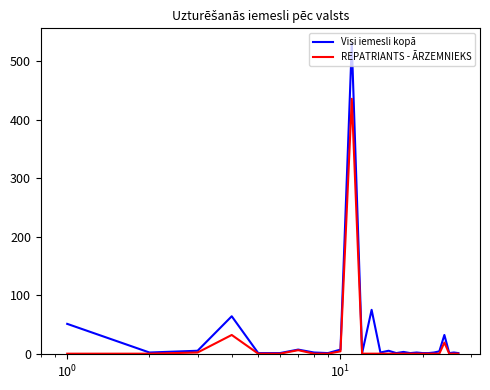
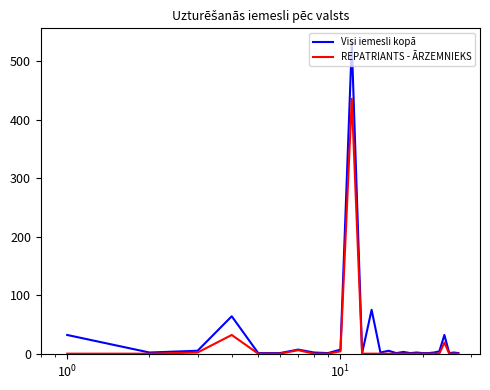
Visi iemesli kopā, 10^0: 50 -> 30
